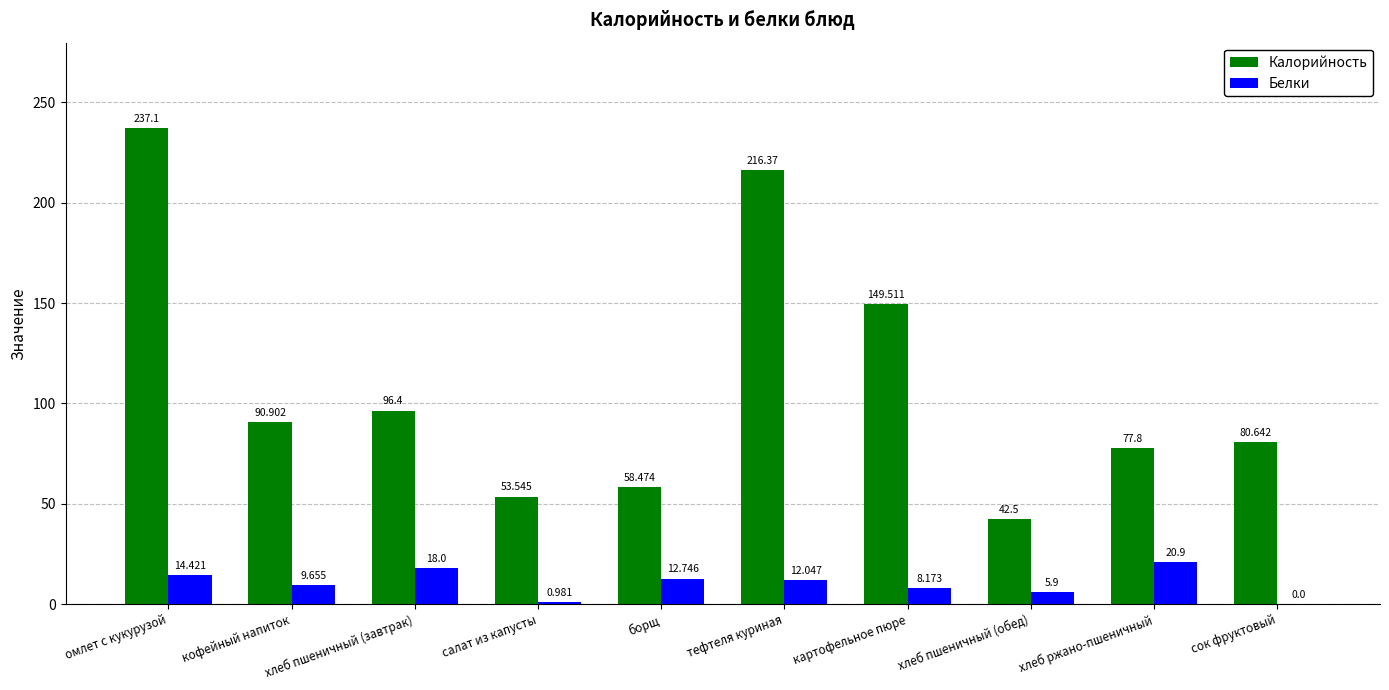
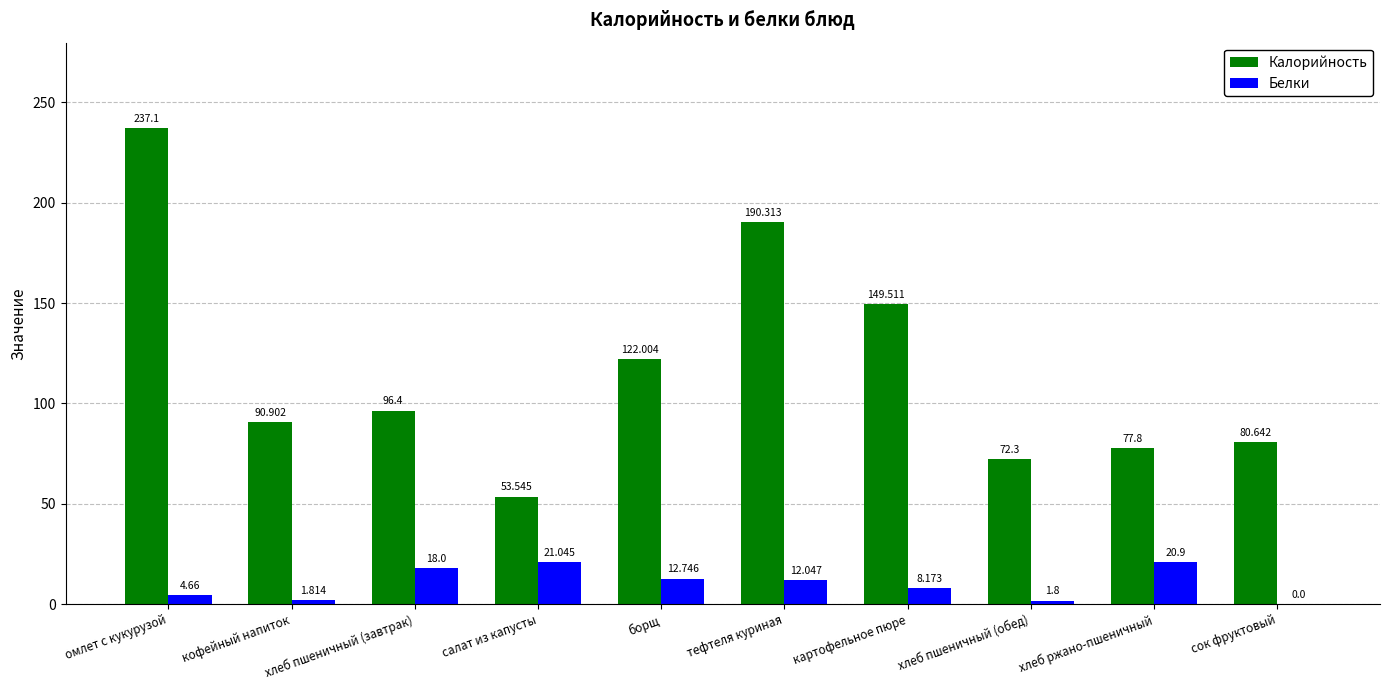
Белки, омлет с кукурузой: 14.421 -> 4.66
Белки, кофейный напиток: 9.655 -> 1.814
Белки, салат из капусты: 0.981 -> 21.045
Калорийность, борщ: 58.474 -> 122.004
Калорийность, тефтеля куриная: 216.37 -> 190.313
Калорийность, хлеб пшеничный (обед): 42.5 -> 72.3
Белки, хлеб пшеничный (обед): 5.9 -> 1.8
